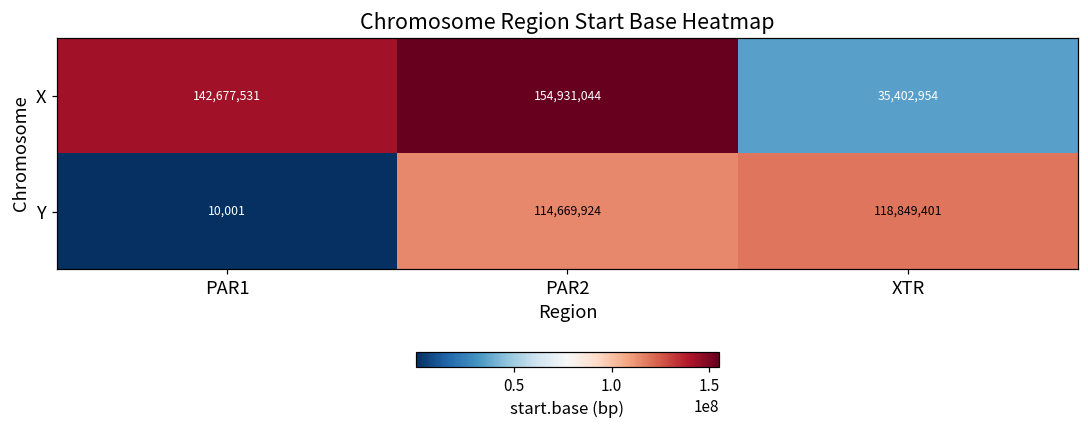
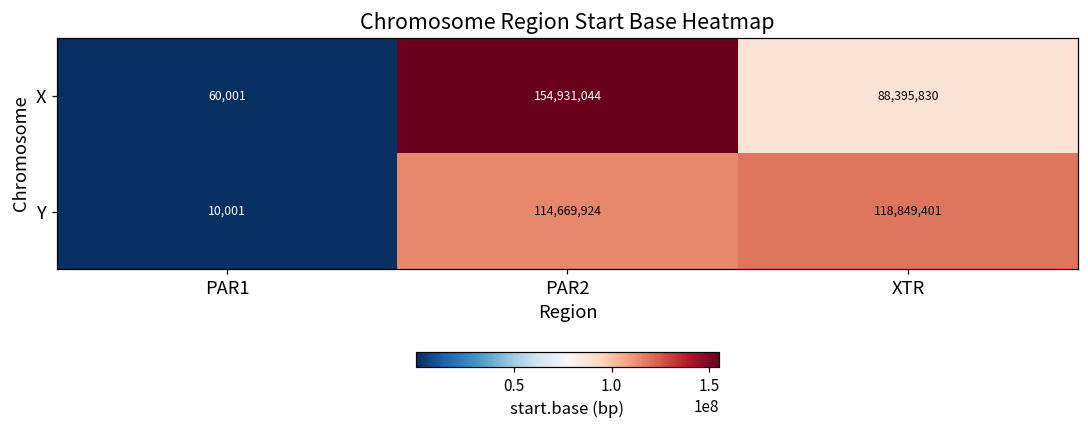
X, PAR1: 142,677,531 -> 60,001
X, XTR: 35,402,954 -> 88,395,830
